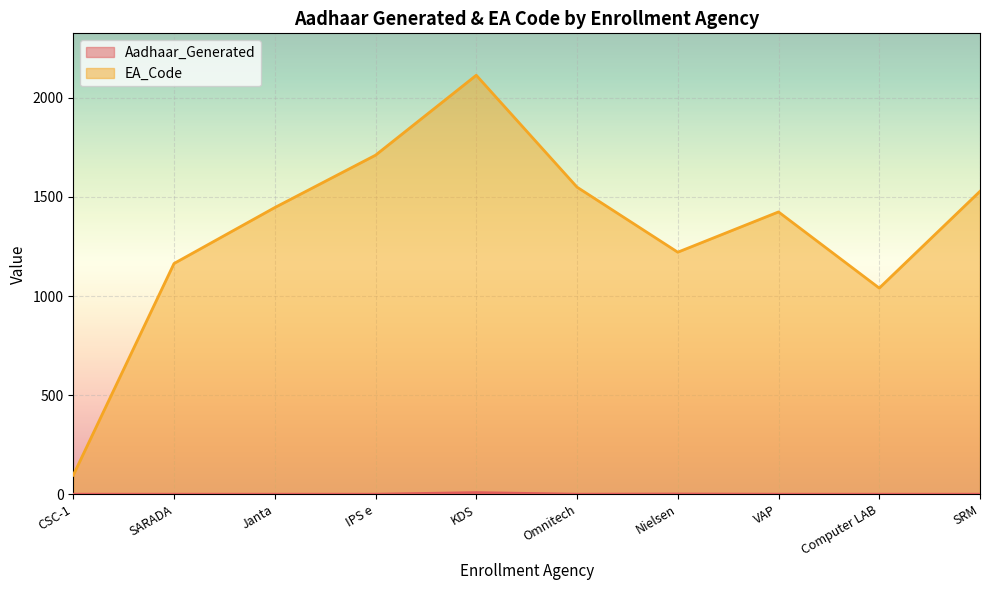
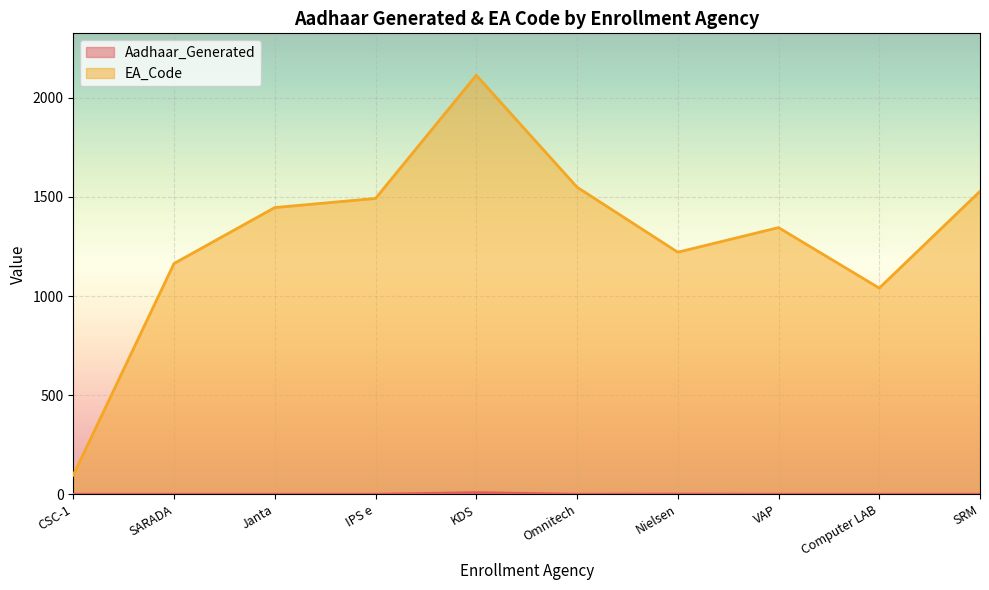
EA_Code, IPS e: 1710 -> 1490
EA_Code, VAP: 1420 -> 1350
